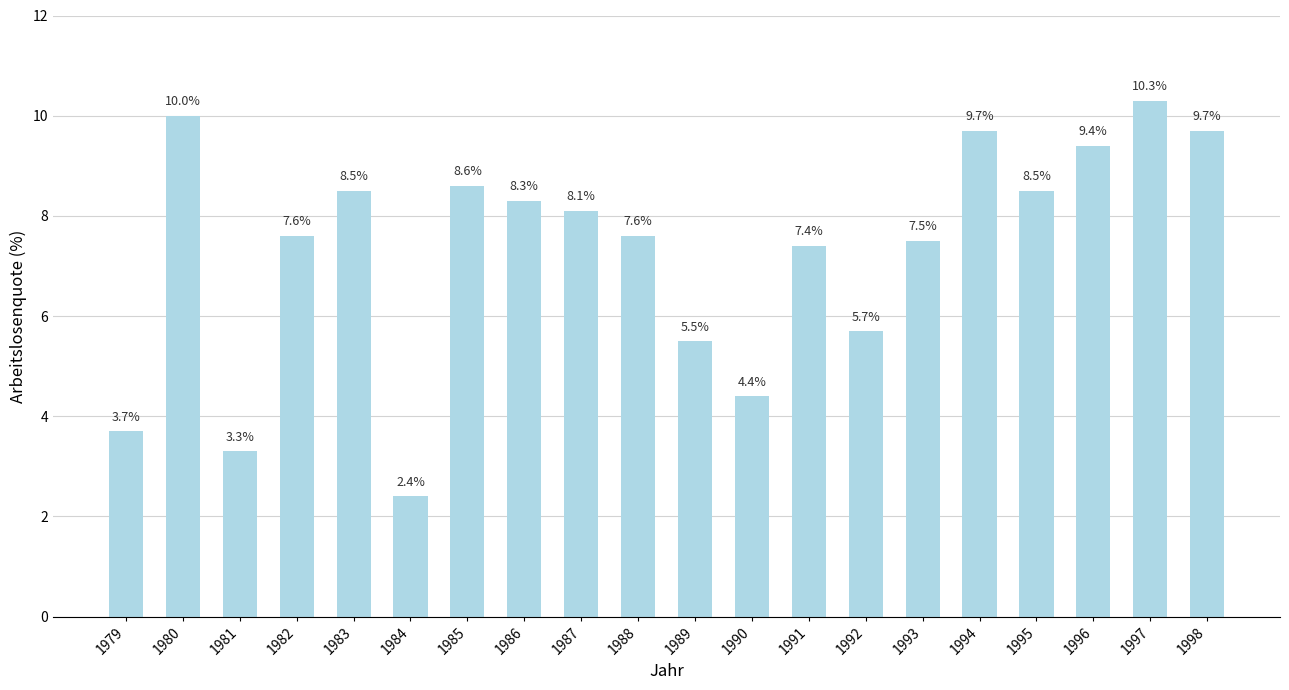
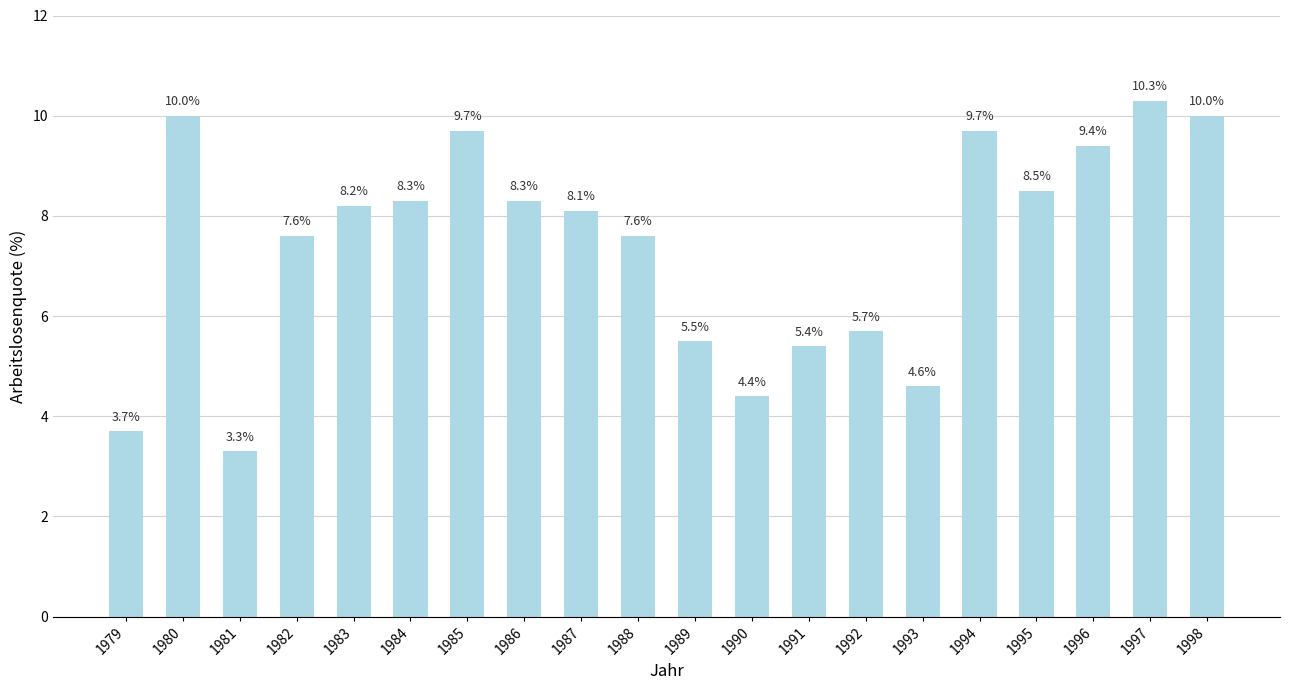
1983: 8.5% -> 8.2%
1984: 2.4% -> 8.3%
1985: 8.6% -> 9.7%
1991: 7.4% -> 5.4%
1993: 7.5% -> 4.6%
1998: 9.7% -> 10.0%
